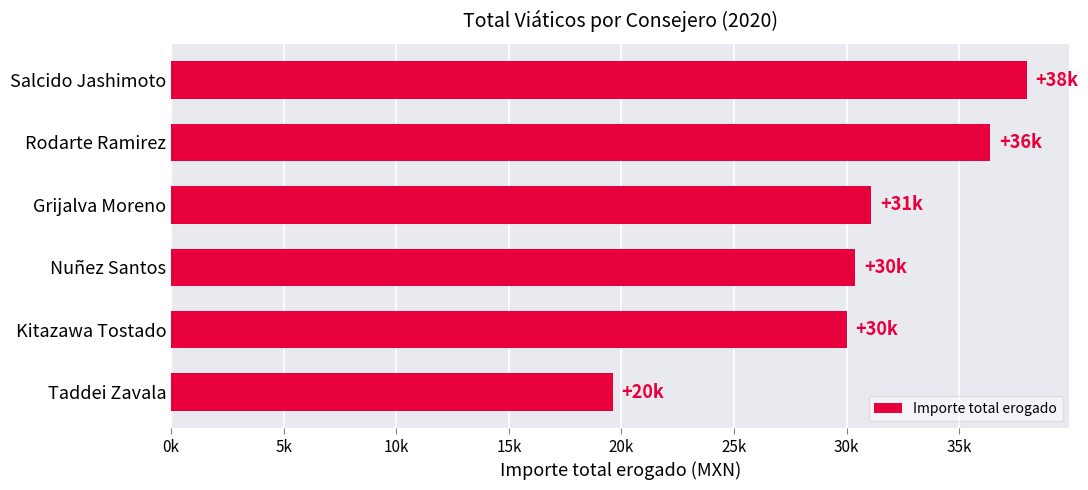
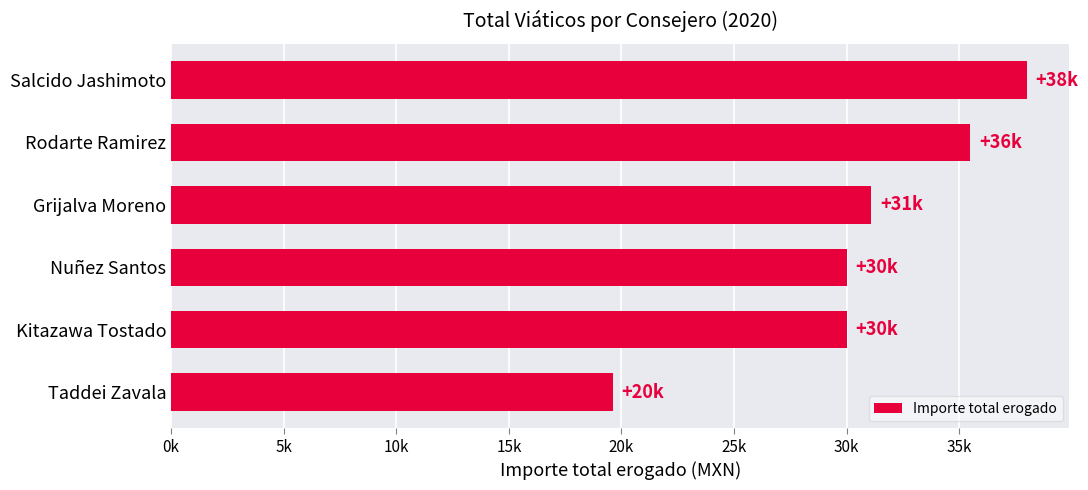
Rodarte Ramirez: 36400 -> 35500
Nuñez Santos: 30400 -> 30000
